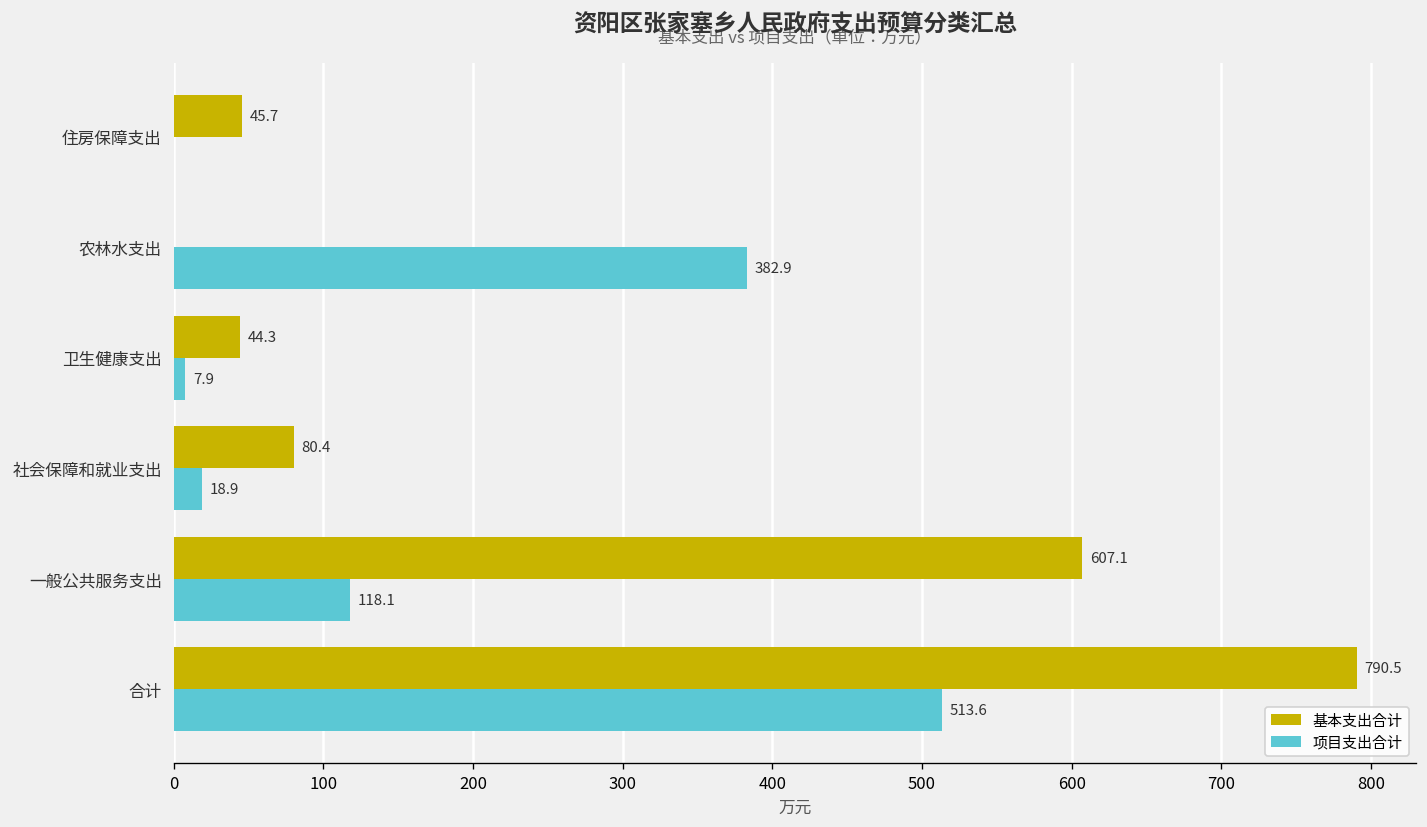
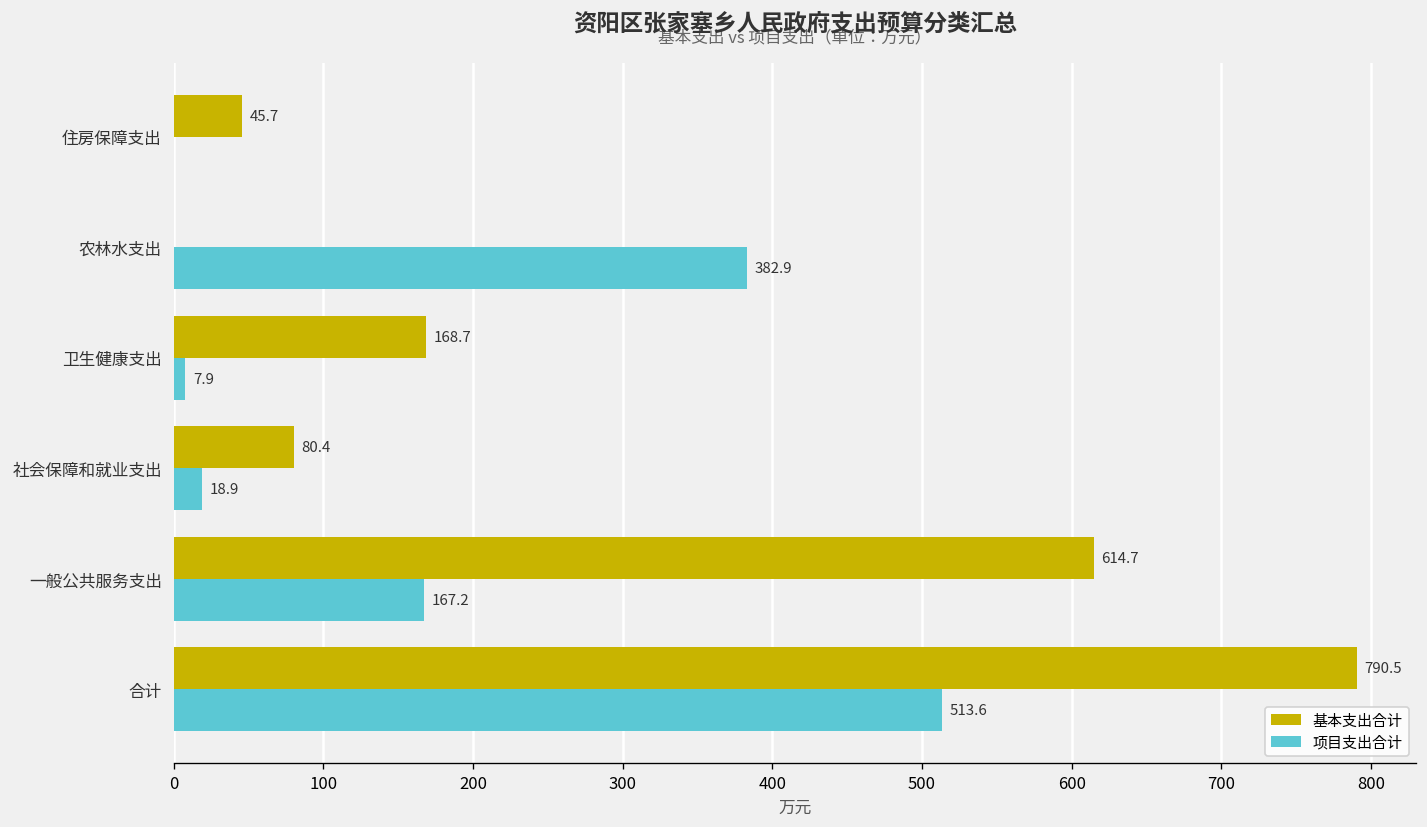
基本支出合计, 卫生健康支出: 44.3 -> 168.7
基本支出合计, 一般公共服务支出: 607.1 -> 614.7
项目支出合计, 一般公共服务支出: 118.1 -> 167.2
